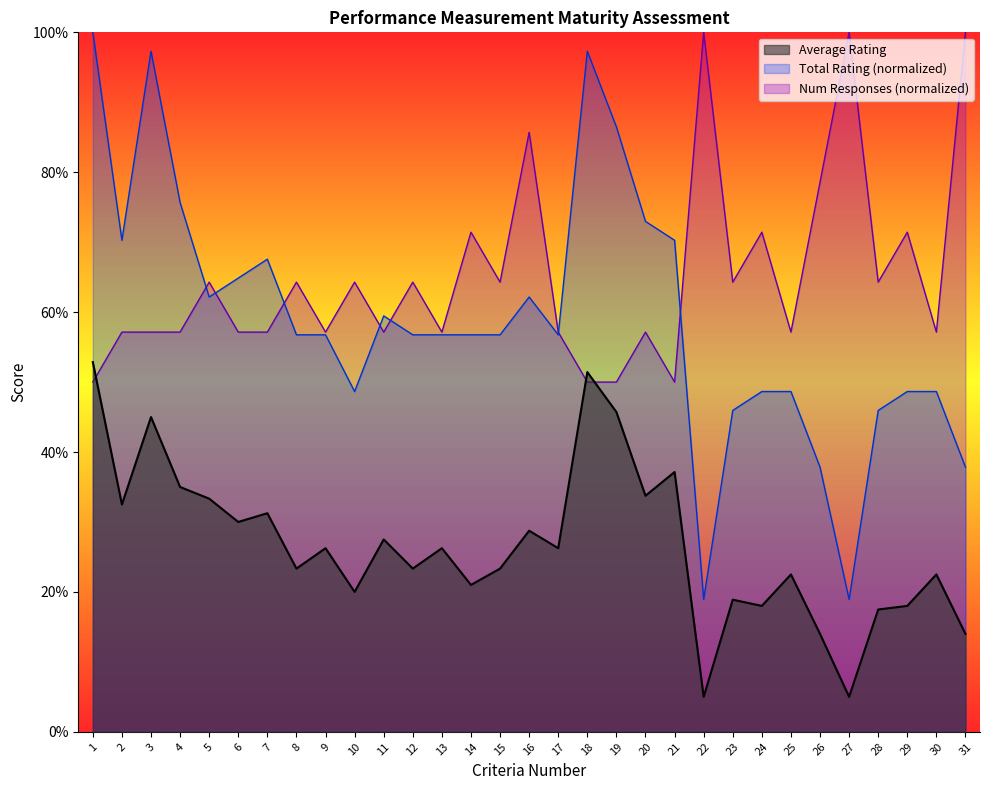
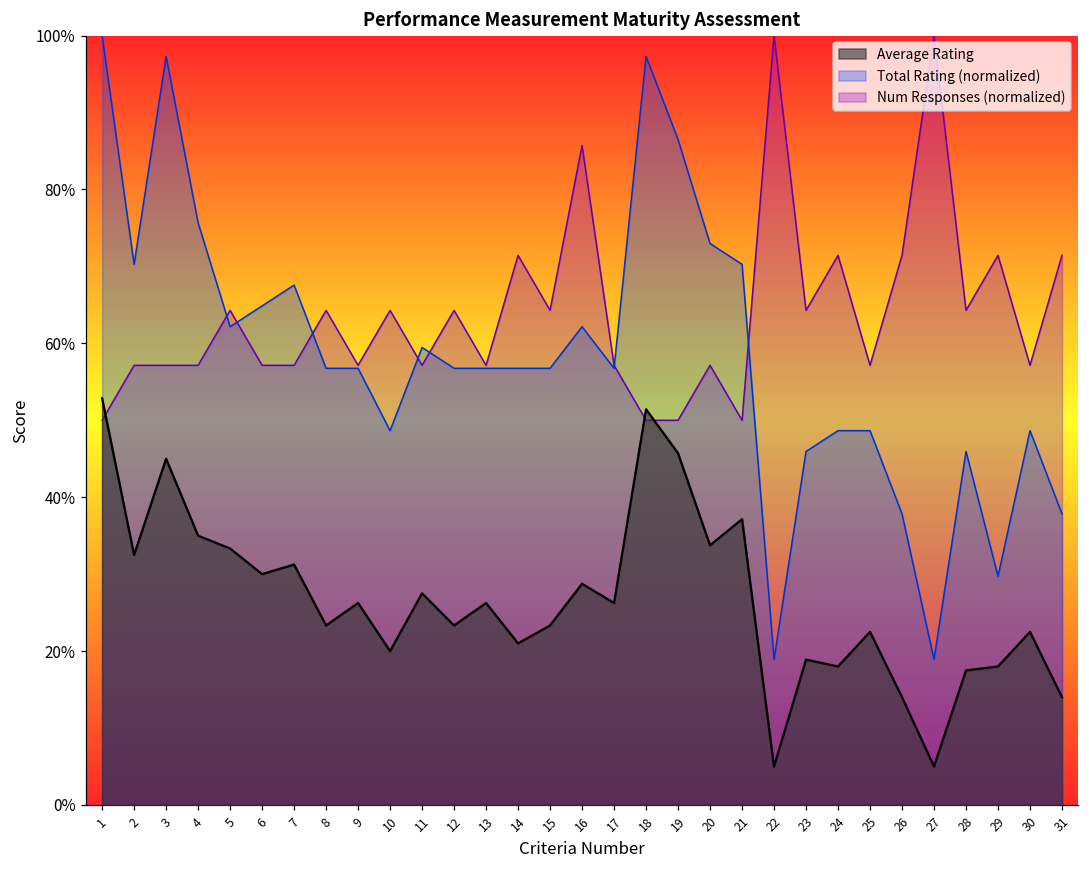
Num Responses (normalized), 26: 79% -> 71%
Total Rating (normalized), 29: 49% -> 30%
Num Responses (normalized), 31: 100% -> 71%
